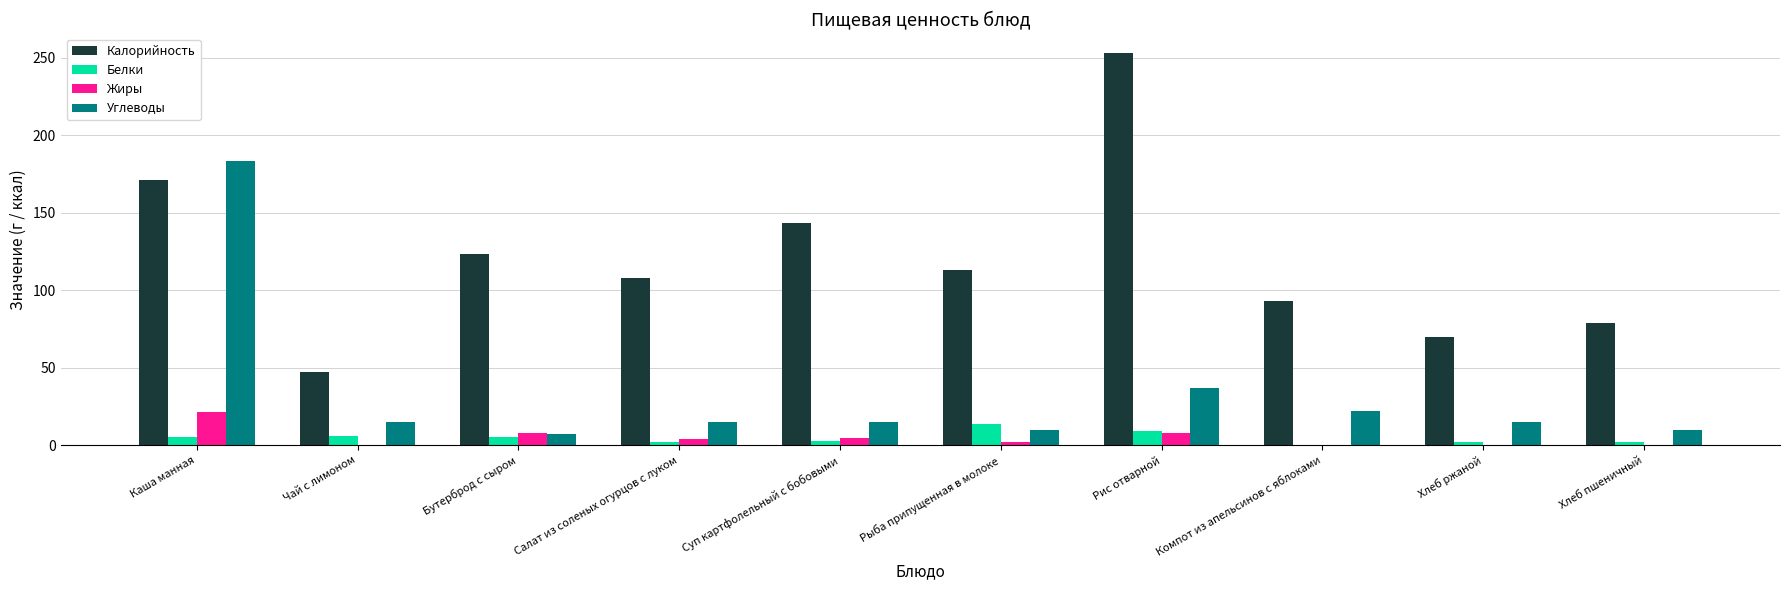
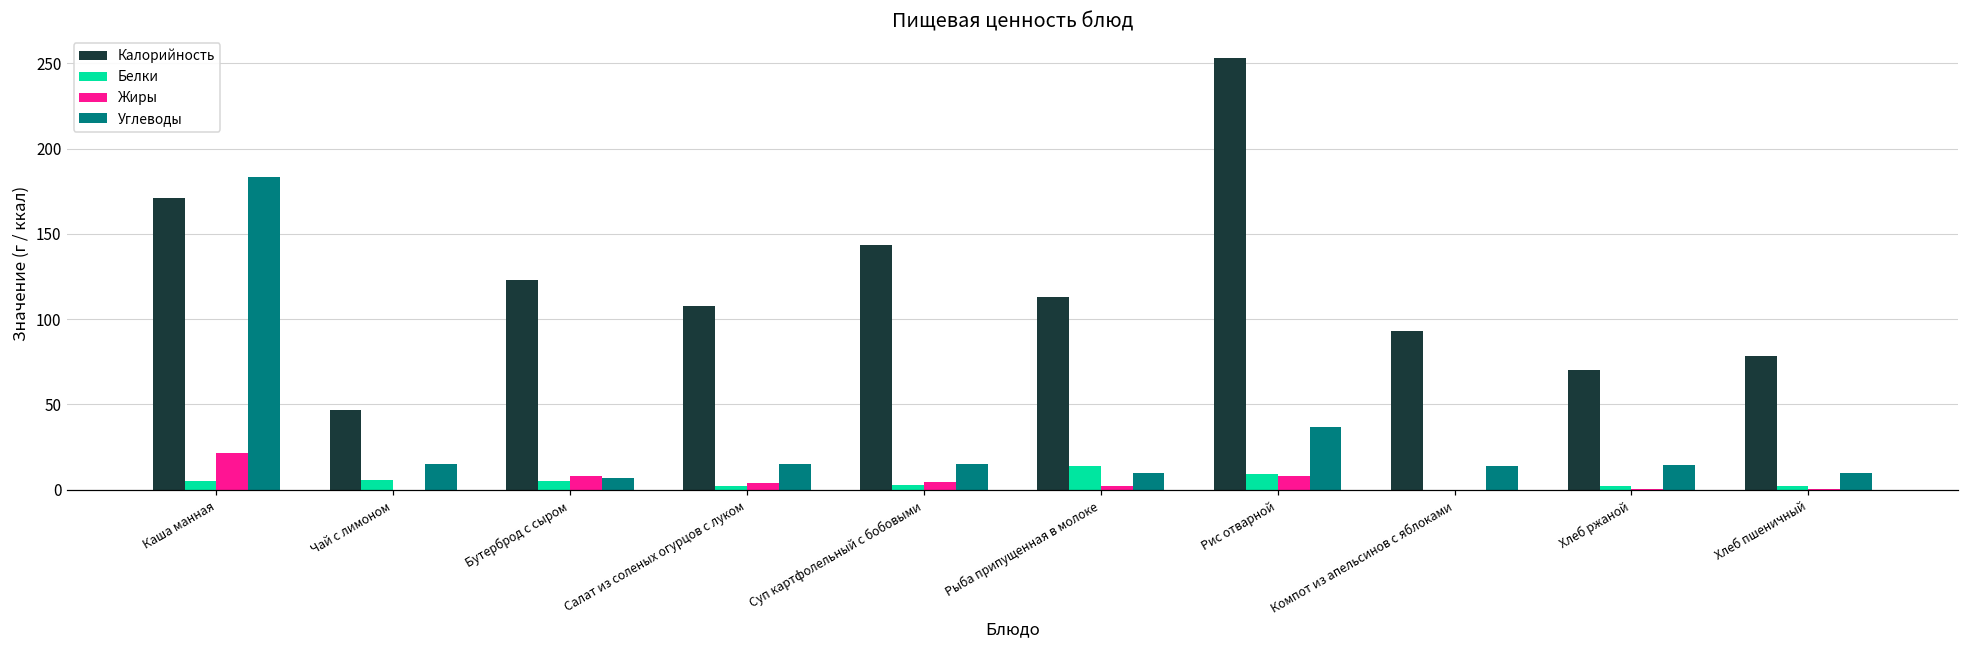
Углеводы, Компот из апельсинов с яблоками: 22 -> 14
